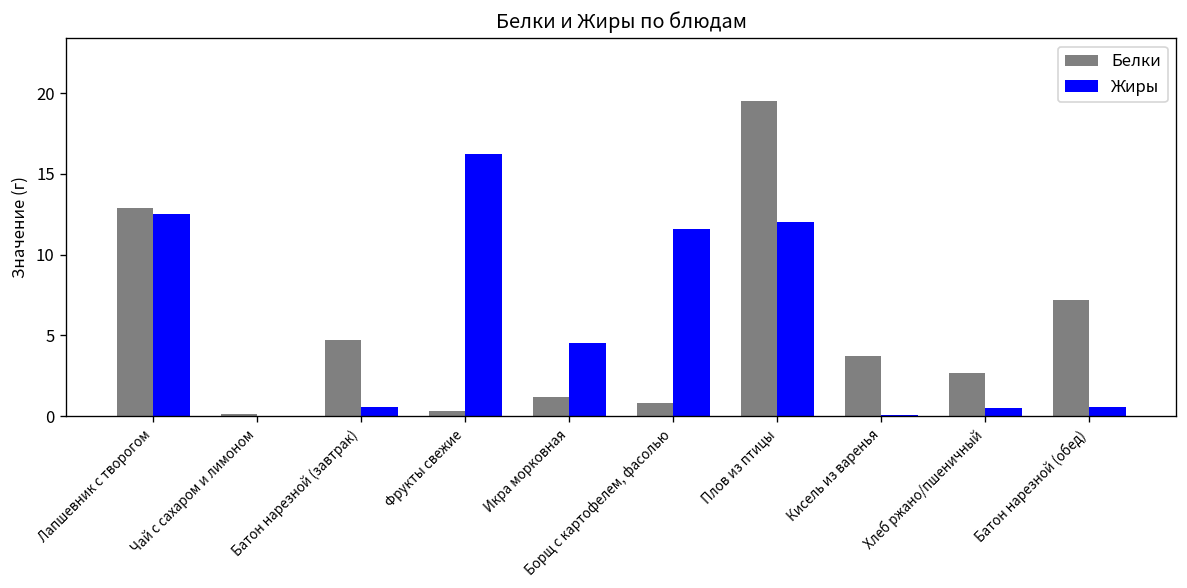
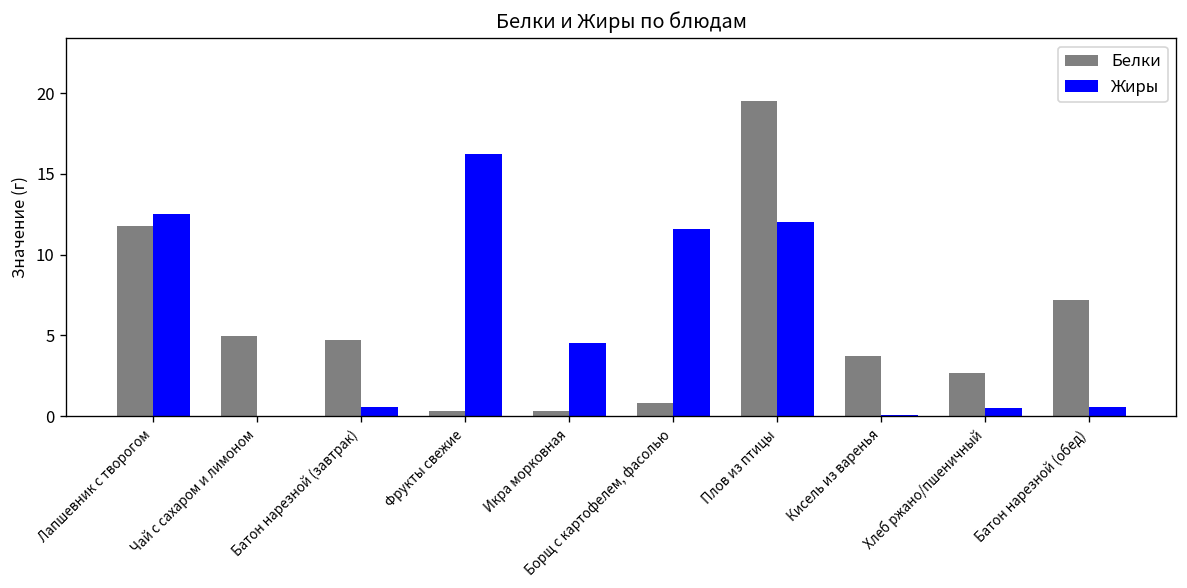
Белки, Лапшевник с творогом: 12.9 -> 11.8
Белки, Чай с сахаром и лимоном: 0.1 -> 4.9
Белки, Икра морковная: 1.2 -> 0.3
